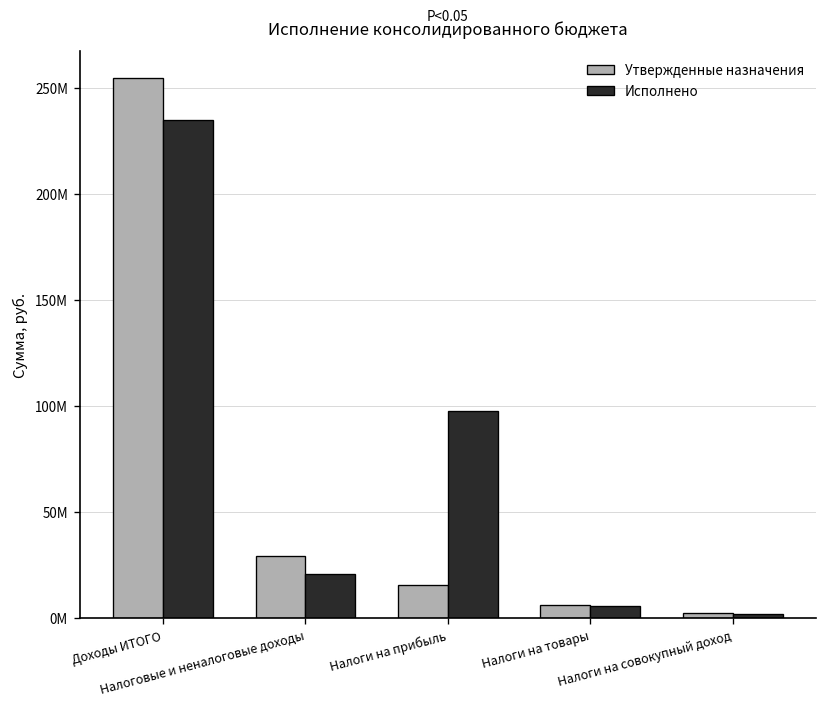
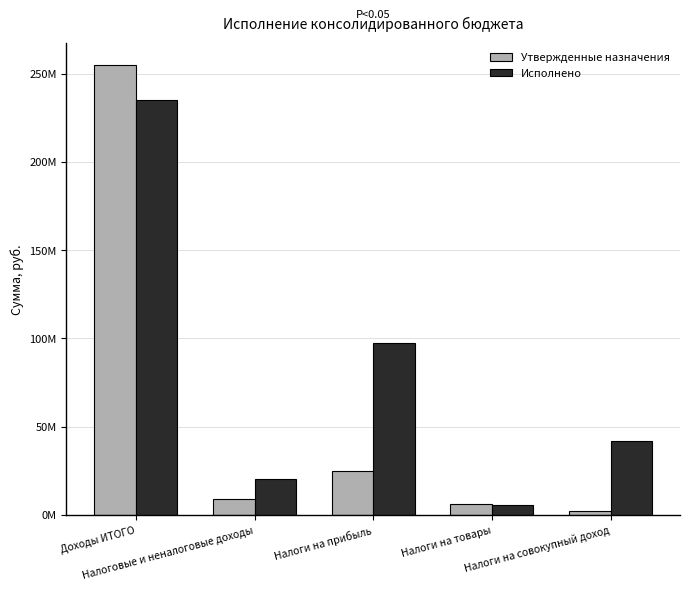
Утвержденные назначения, Налоговые и неналоговые доходы: 29000000 -> 9000000
Утвержденные назначения, Налоги на прибыль: 15000000 -> 25000000
Исполнено, Налоги на совокупный доход: 2000000 -> 42000000
